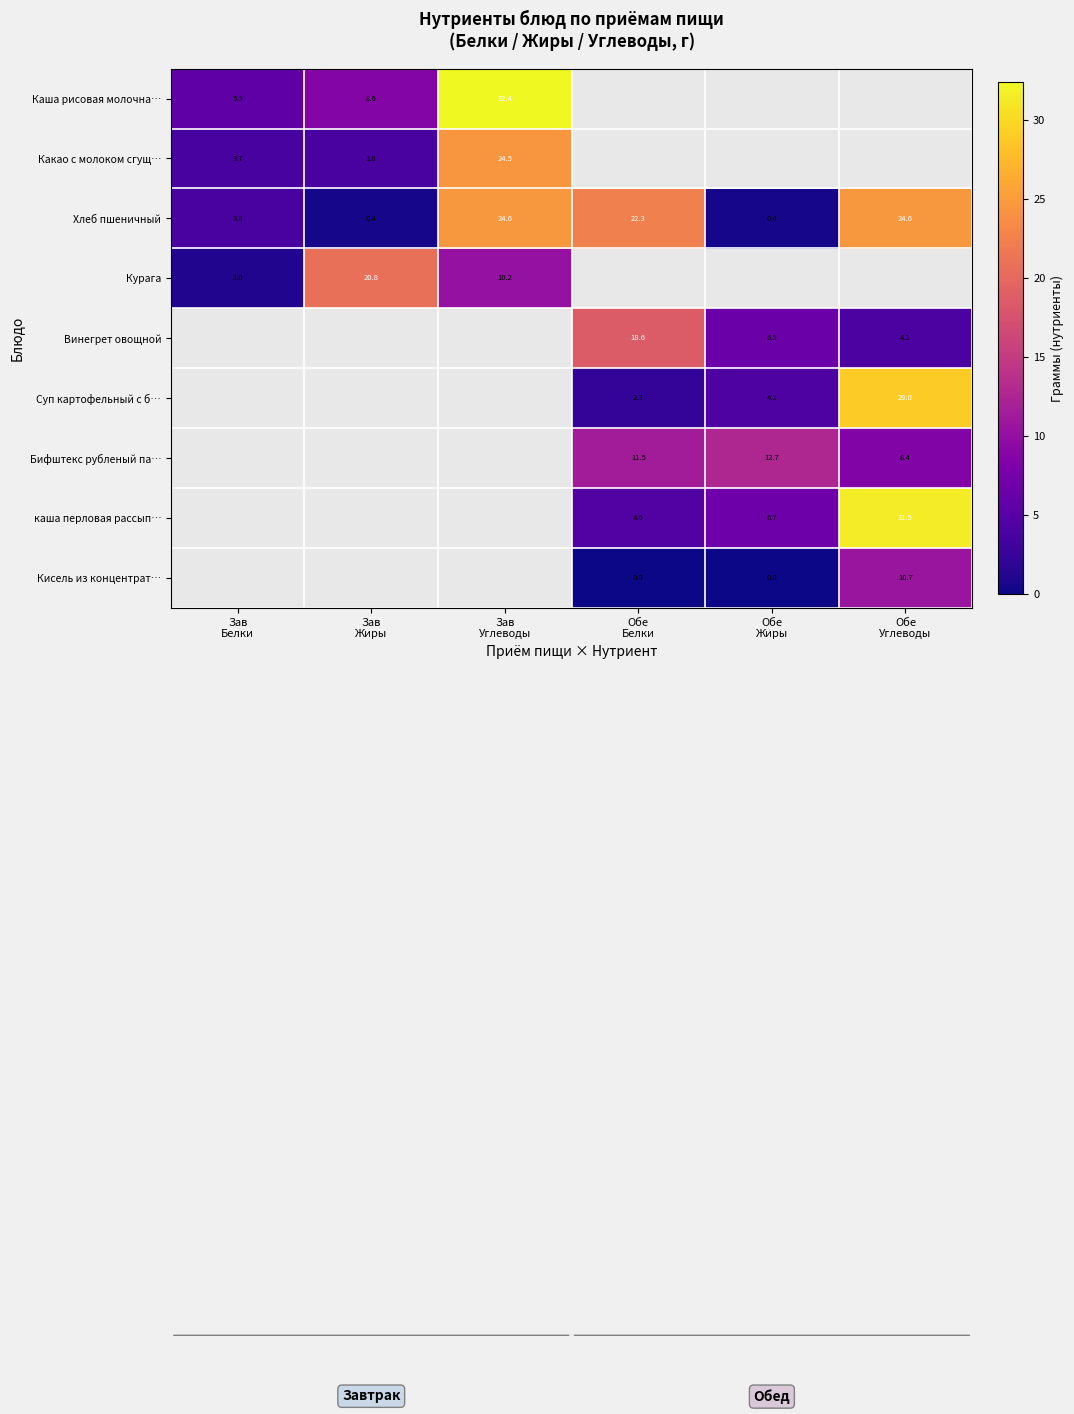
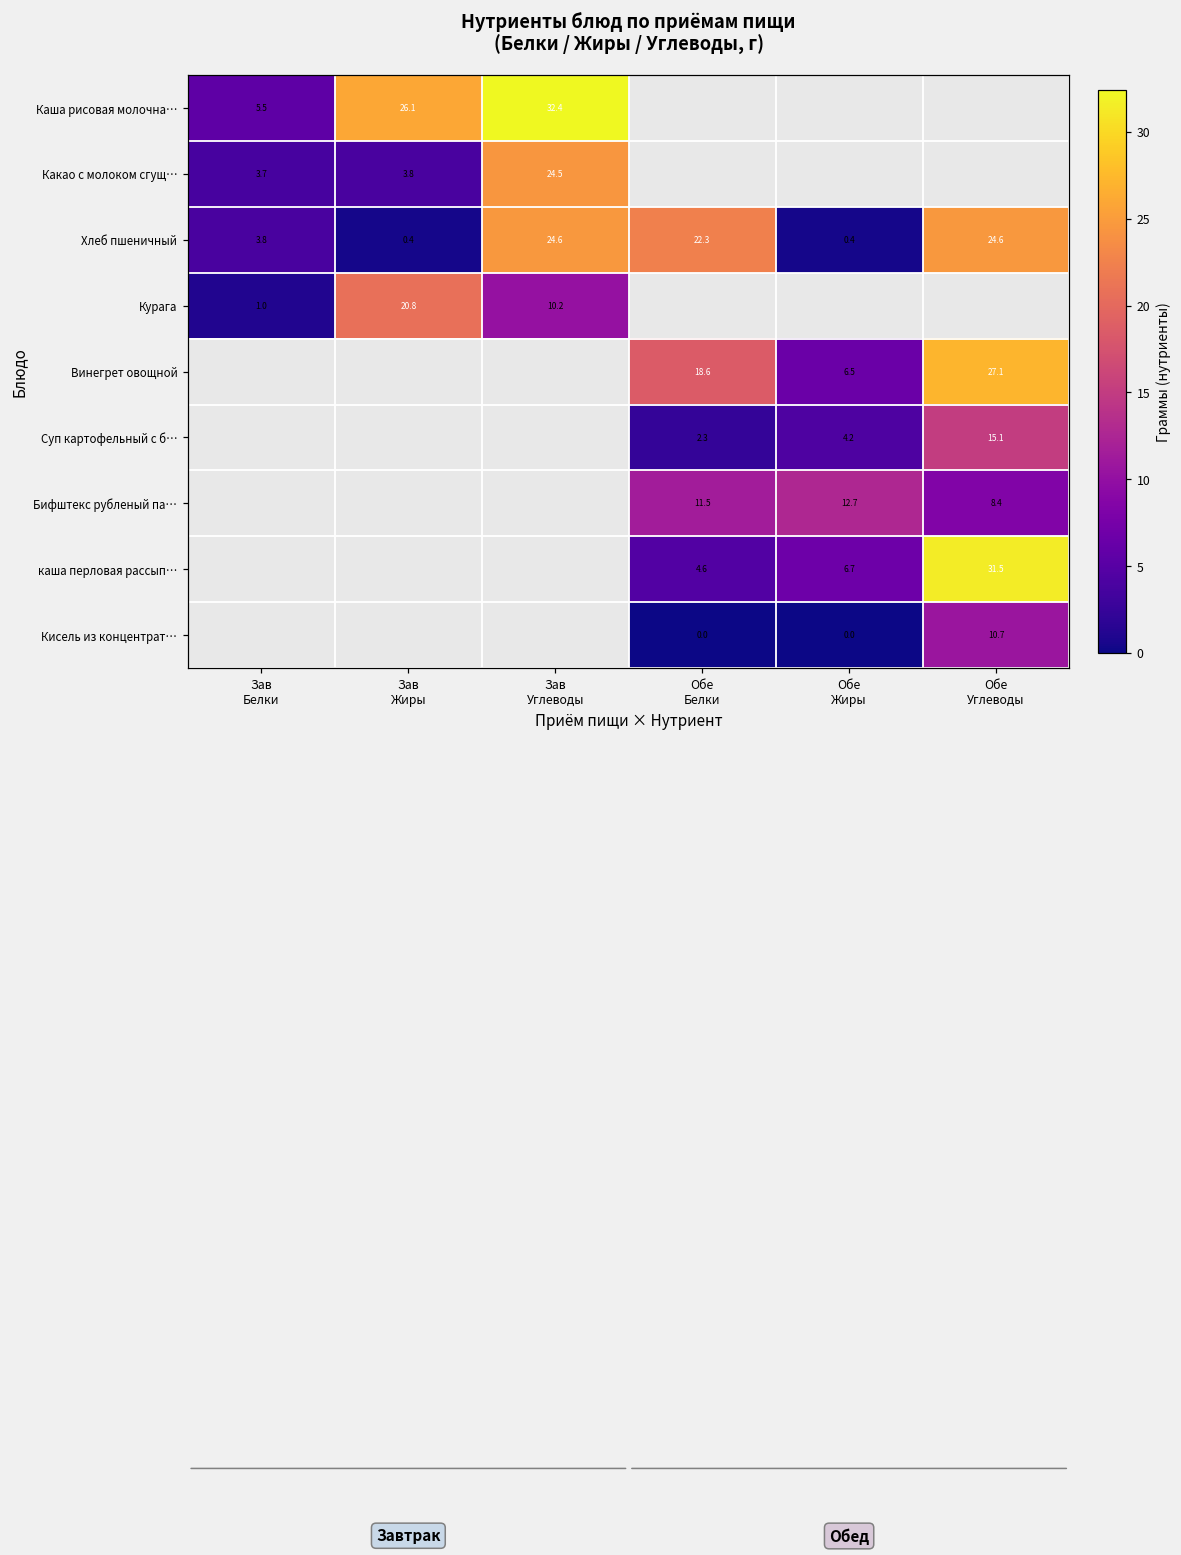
Каша рисовая молочна…, Зав Жиры: 8.6 -> 26.1
Винегрет овощной, Обе Углеводы: 4.1 -> 27.1
Суп картофельный с б…, Обе Углеводы: 29.0 -> 15.1
